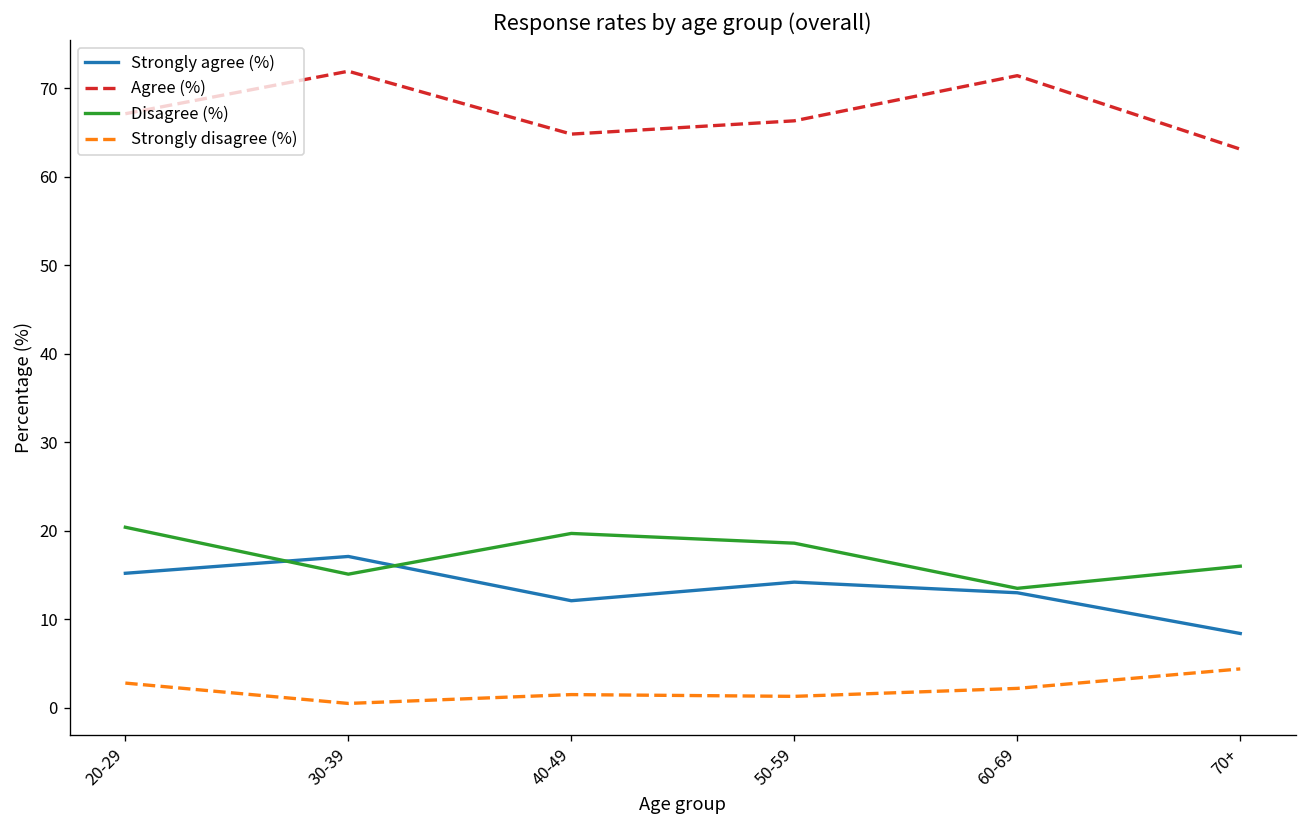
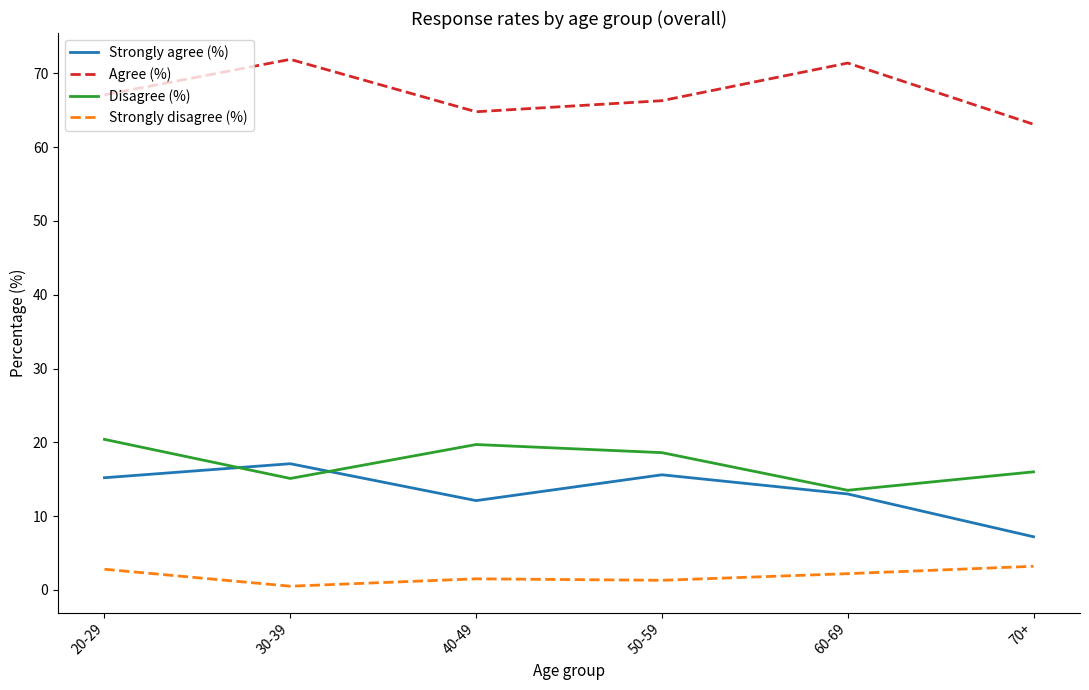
Strongly agree (%), 50-59: 14 -> 16
Strongly agree (%), 70+: 8 -> 7
Strongly disagree (%), 70+: 4 -> 3
